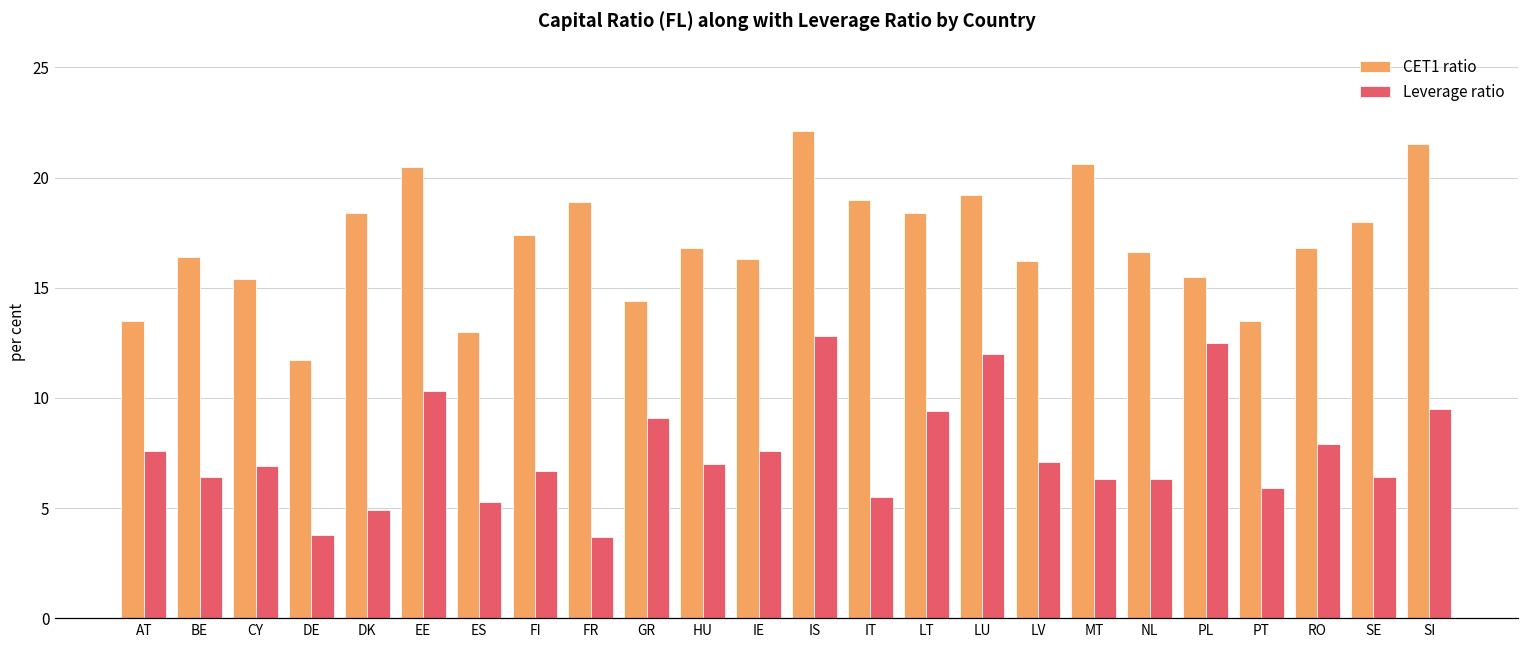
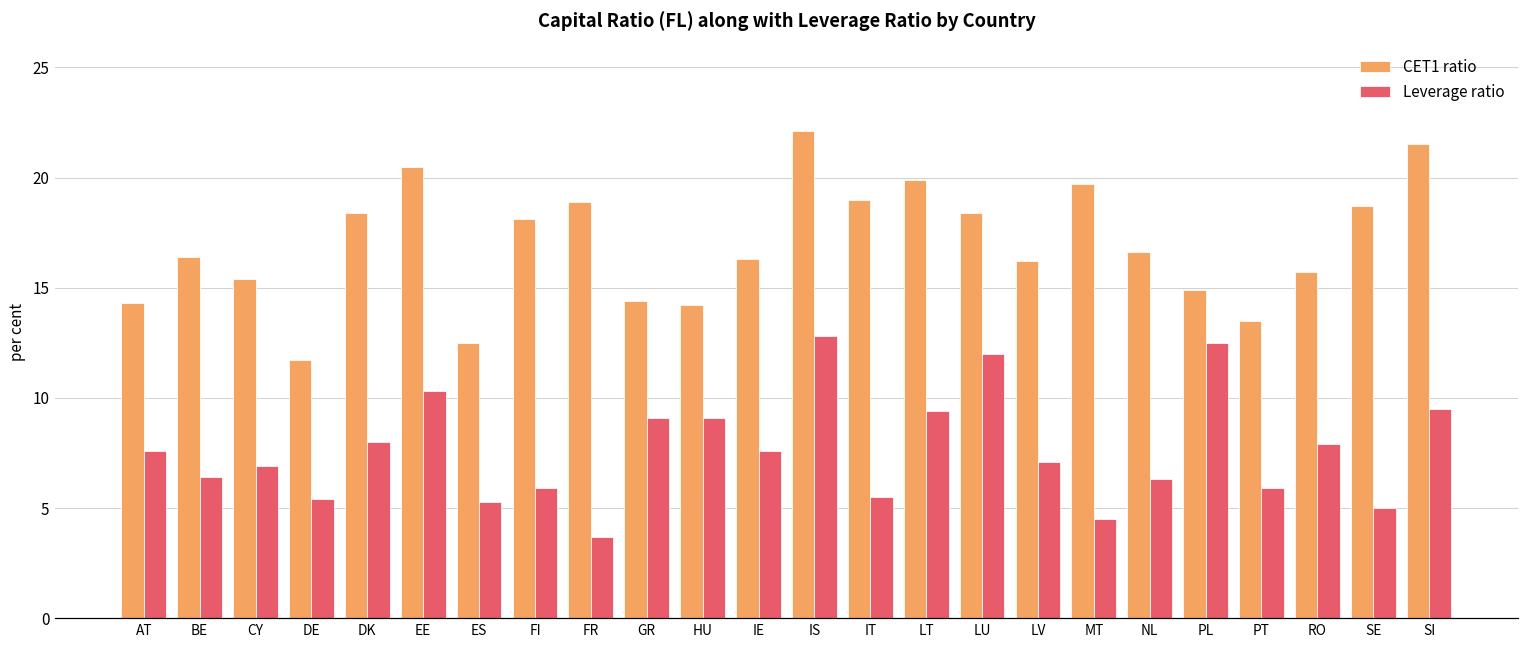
CET1 ratio, AT: 13.5 -> 14.3
Leverage ratio, DE: 3.8 -> 5.4
Leverage ratio, DK: 4.9 -> 8.0
CET1 ratio, ES: 13.0 -> 12.5
CET1 ratio, FI: 17.4 -> 18.1
Leverage ratio, FI: 6.7 -> 5.9
CET1 ratio, HU: 16.8 -> 14.2
Leverage ratio, HU: 7.0 -> 9.1
CET1 ratio, LT: 18.4 -> 19.9
CET1 ratio, LU: 19.2 -> 18.4
CET1 ratio, MT: 20.6 -> 19.7
Leverage ratio, MT: 6.3 -> 4.5
CET1 ratio, PL: 15.5 -> 14.9
CET1 ratio, RO: 16.8 -> 15.7
CET1 ratio, SE: 18.0 -> 18.7
Leverage ratio, SE: 6.4 -> 5.0
